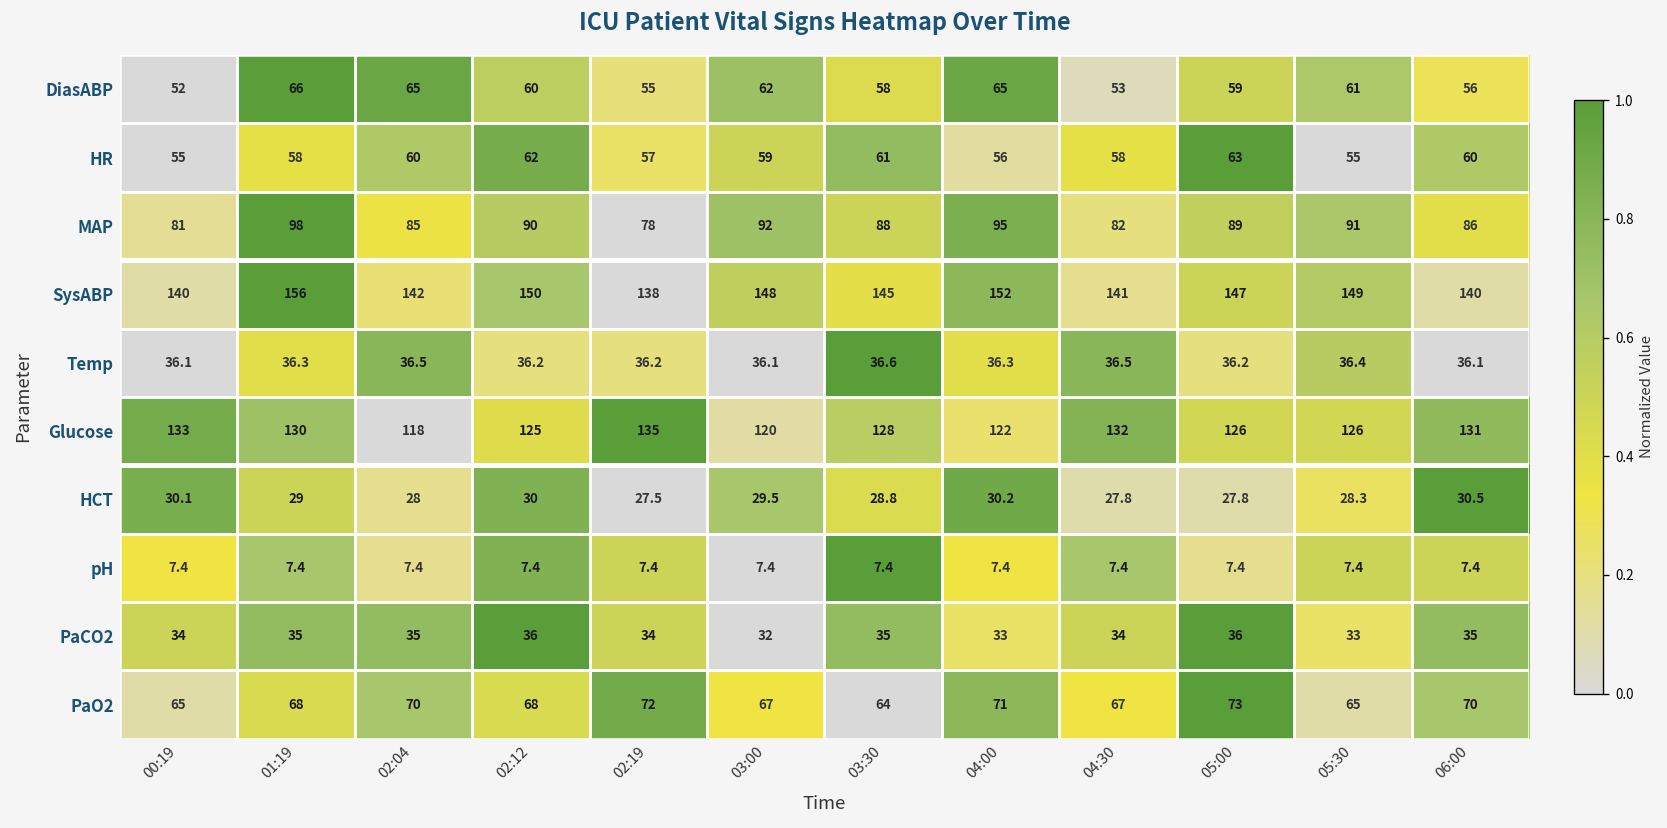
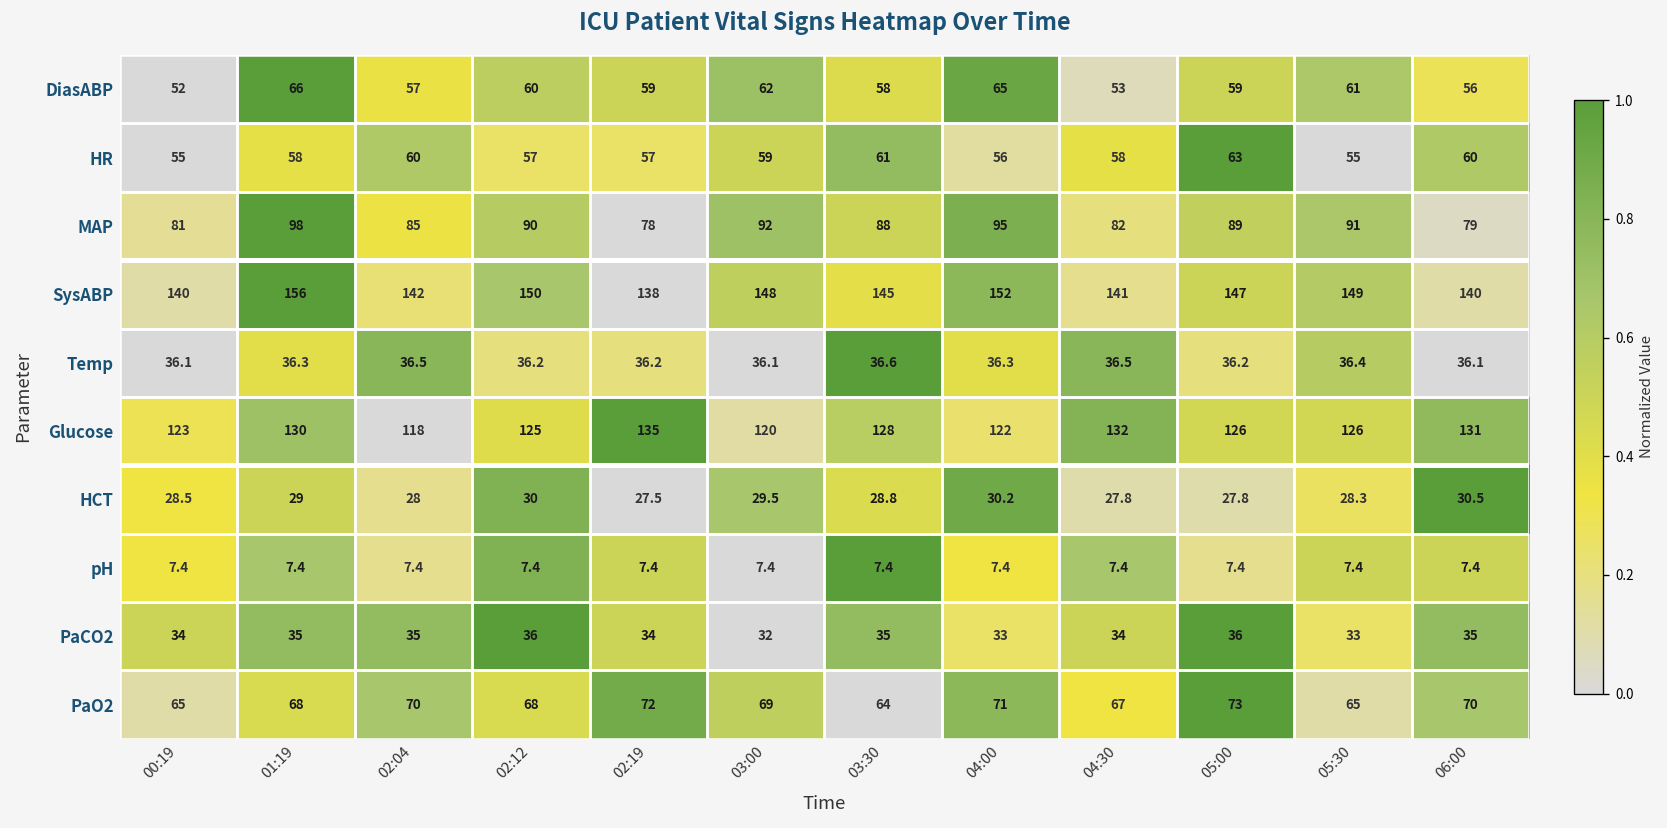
DiasABP, 02:04: 65 -> 57
DiasABP, 02:19: 55 -> 59
HR, 02:12: 62 -> 57
MAP, 06:00: 86 -> 79
Glucose, 00:19: 133 -> 123
HCT, 00:19: 30.1 -> 28.5
PaO2, 03:00: 67 -> 69
